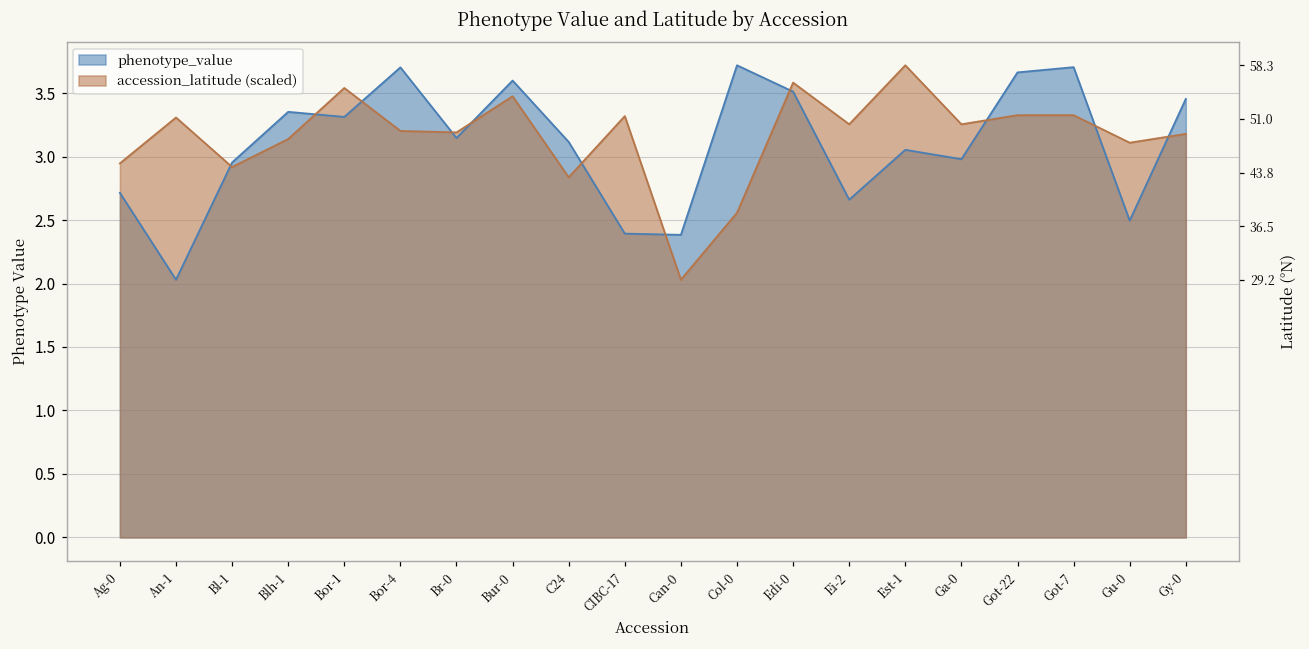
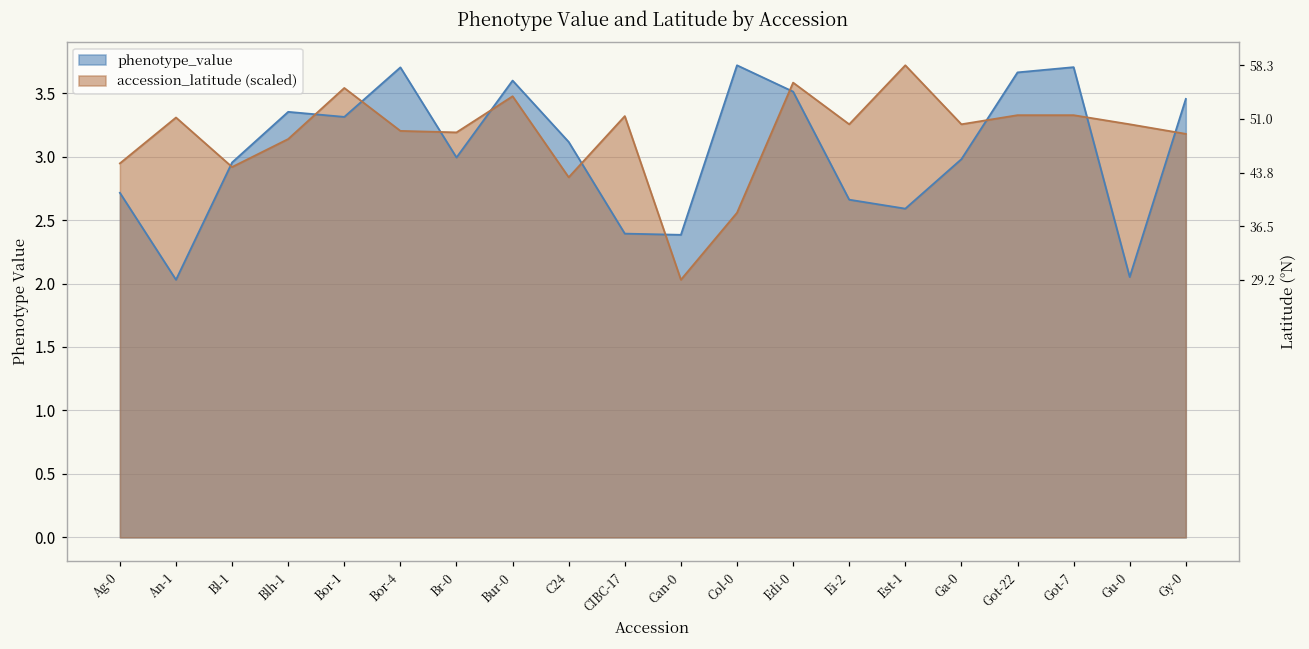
phenotype_value, Br-0: 3.15 -> 2.99
phenotype_value, Est-1: 3.05 -> 2.59
phenotype_value, Gu-0: 2.50 -> 2.05
accession_latitude (scaled), Gu-0: 3.11 -> 3.25
